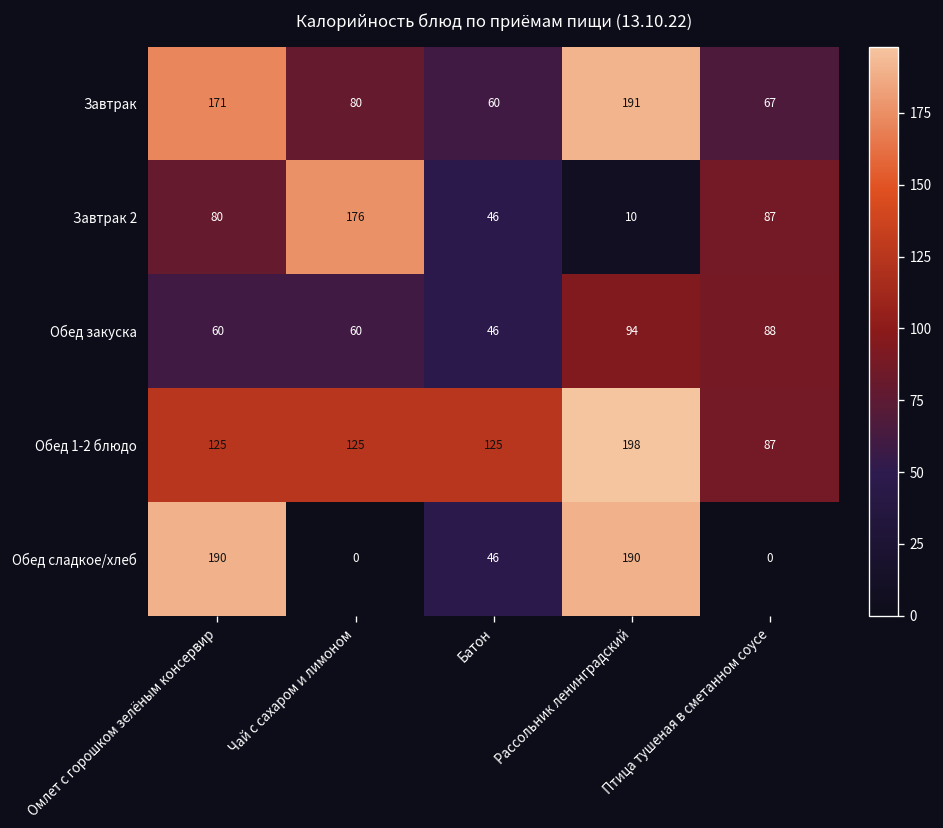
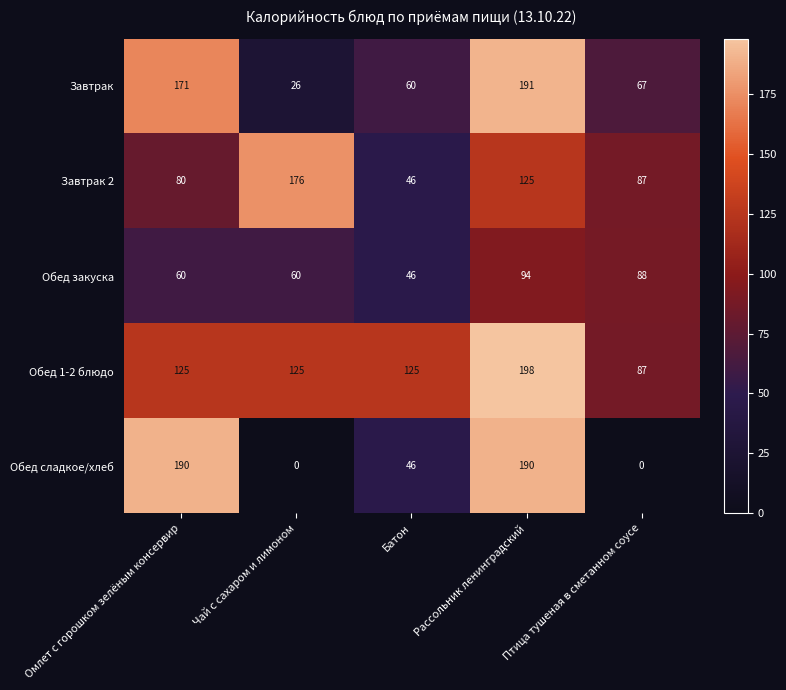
Завтрак, Чай с сахаром и лимоном: 80 -> 26
Завтрак 2, Рассольник ленинградский: 10 -> 125
